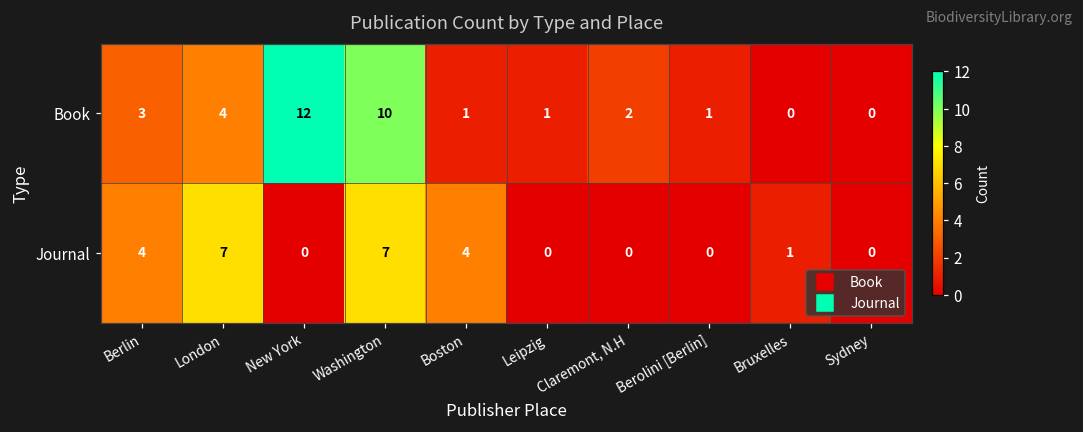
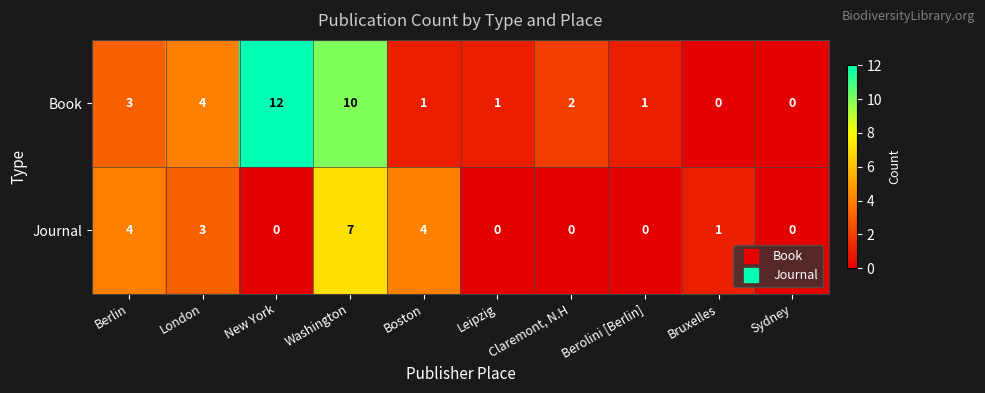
Journal, London: 7 -> 3
